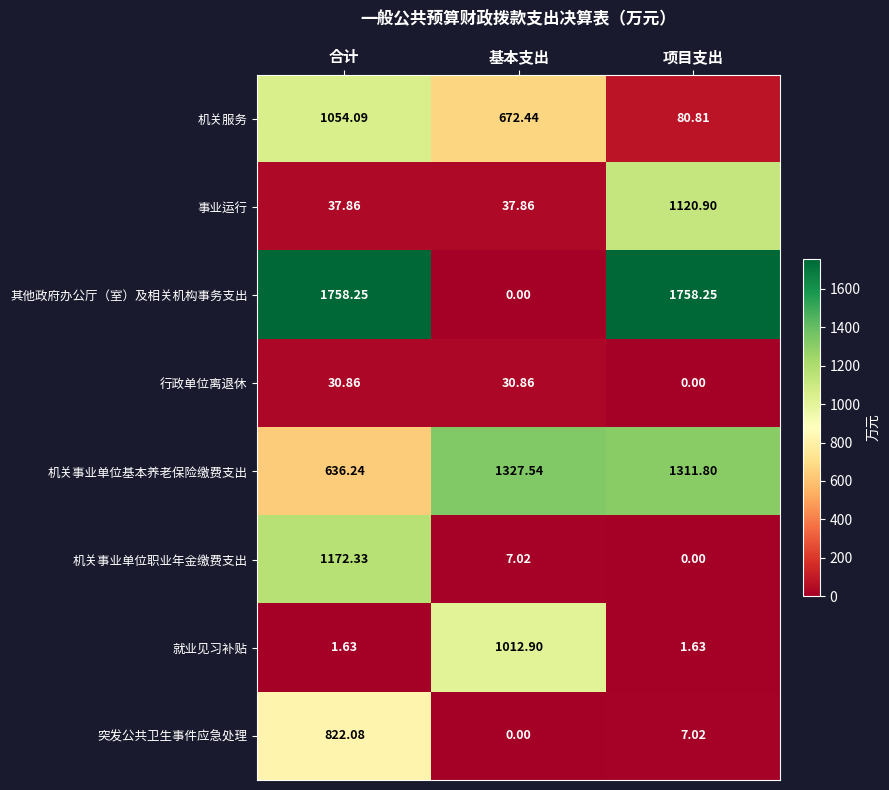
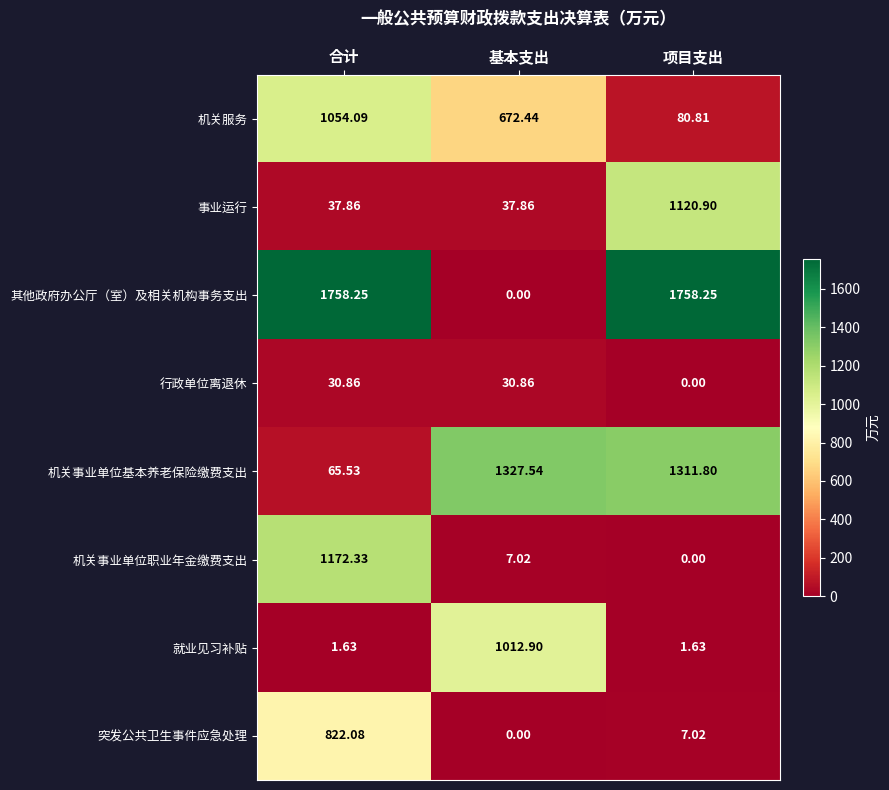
机关事业单位基本养老保险缴费支出, 合计: 636.24 -> 65.53
